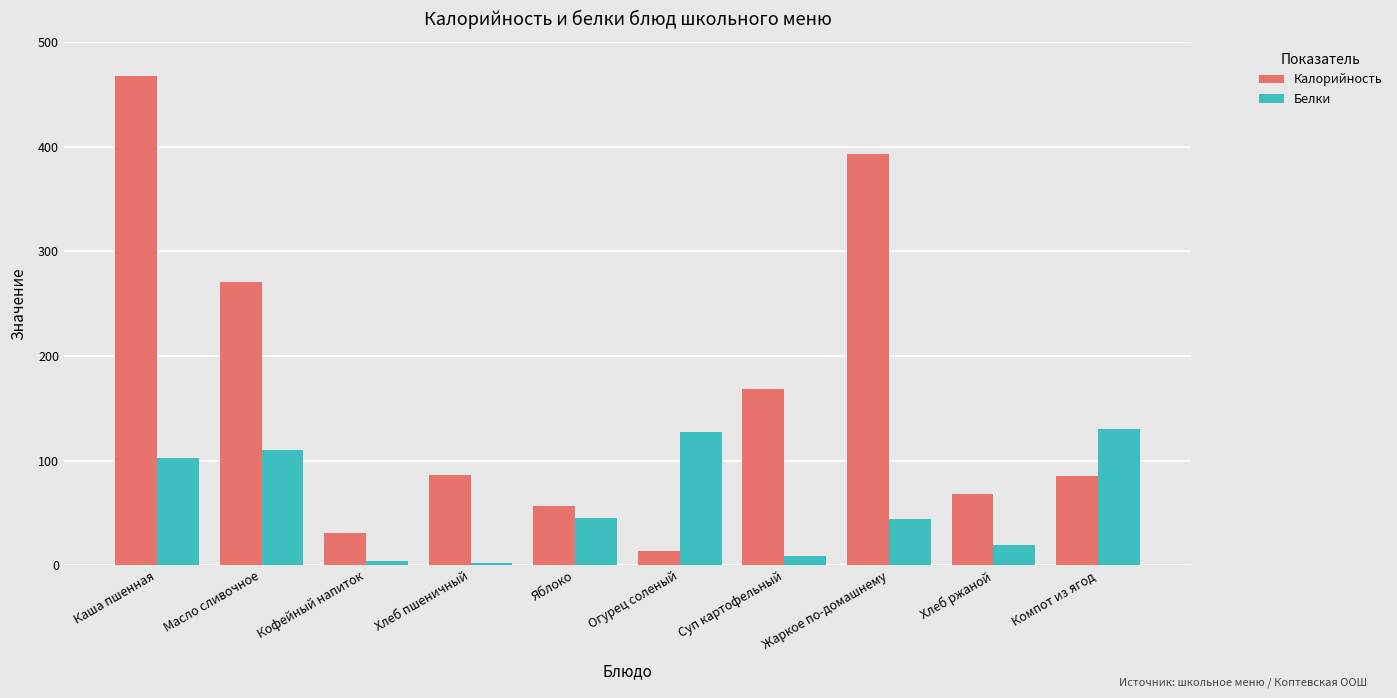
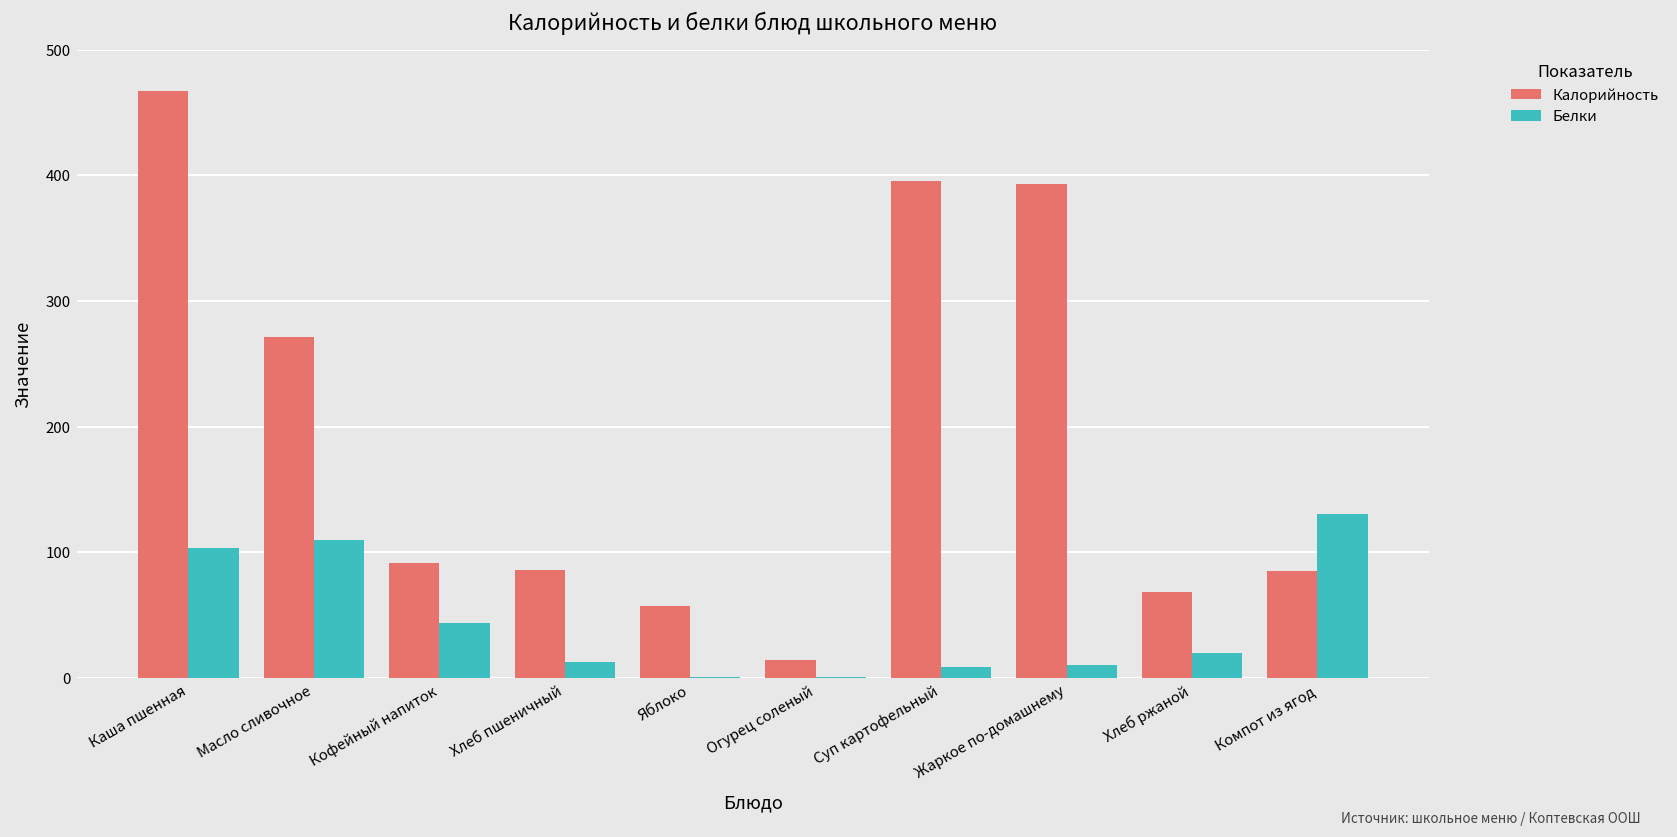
Калорийность, Кофейный напиток: 31 -> 91
Белки, Кофейный напиток: 4 -> 44
Белки, Хлеб пшеничный: 3 -> 12
Белки, Яблоко: 45 -> 0
Белки, Огурец соленый: 128 -> 1
Калорийность, Суп картофельный: 169 -> 395
Белки, Жаркое по-домашнему: 44 -> 10
